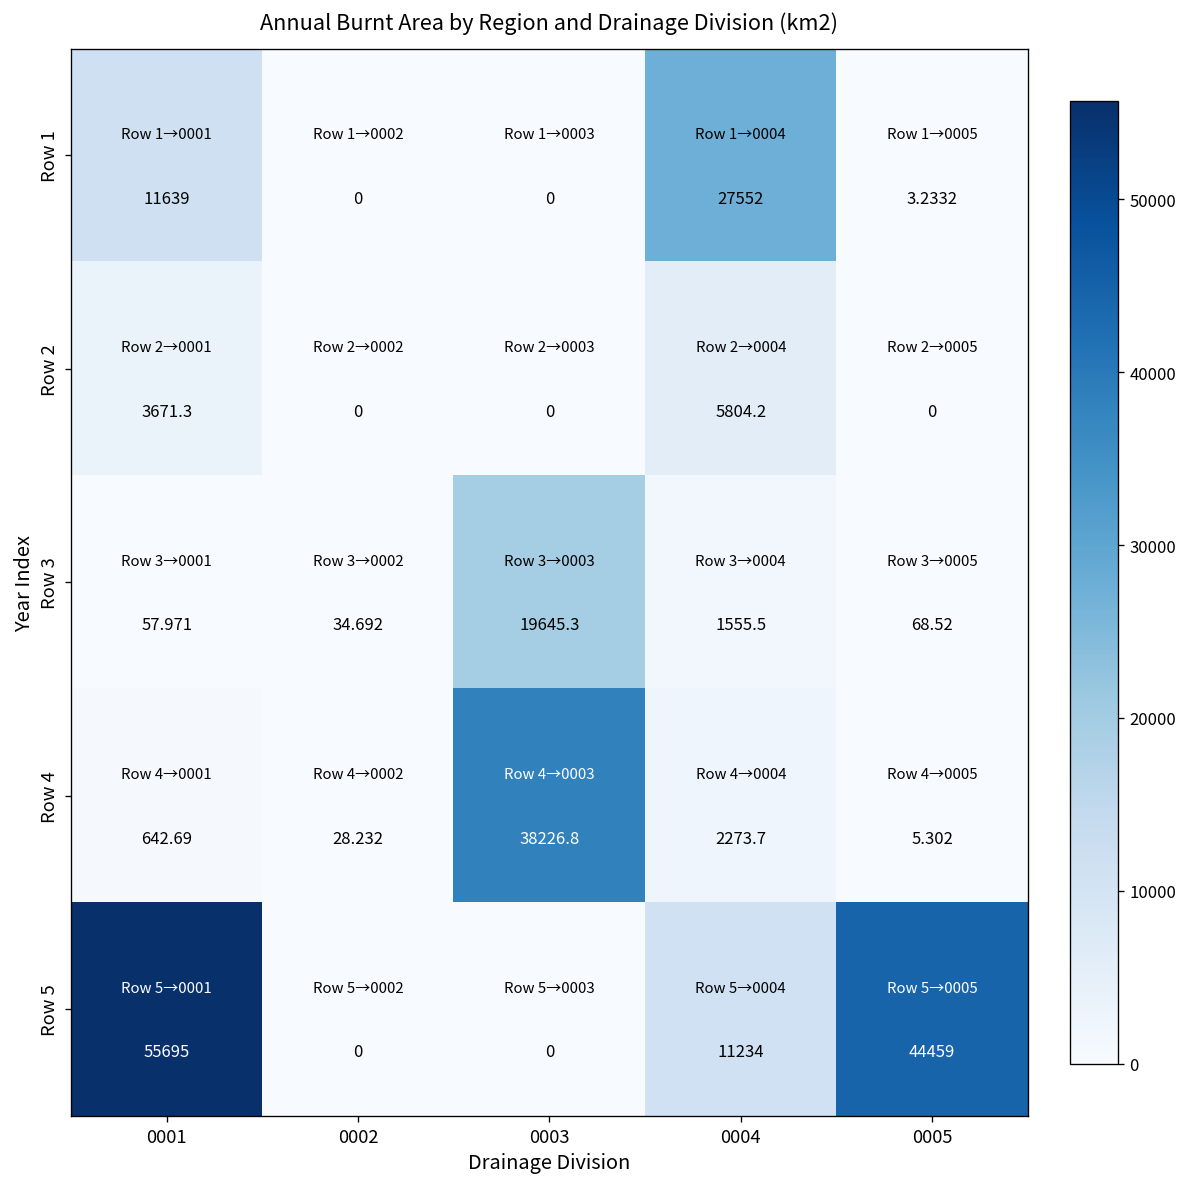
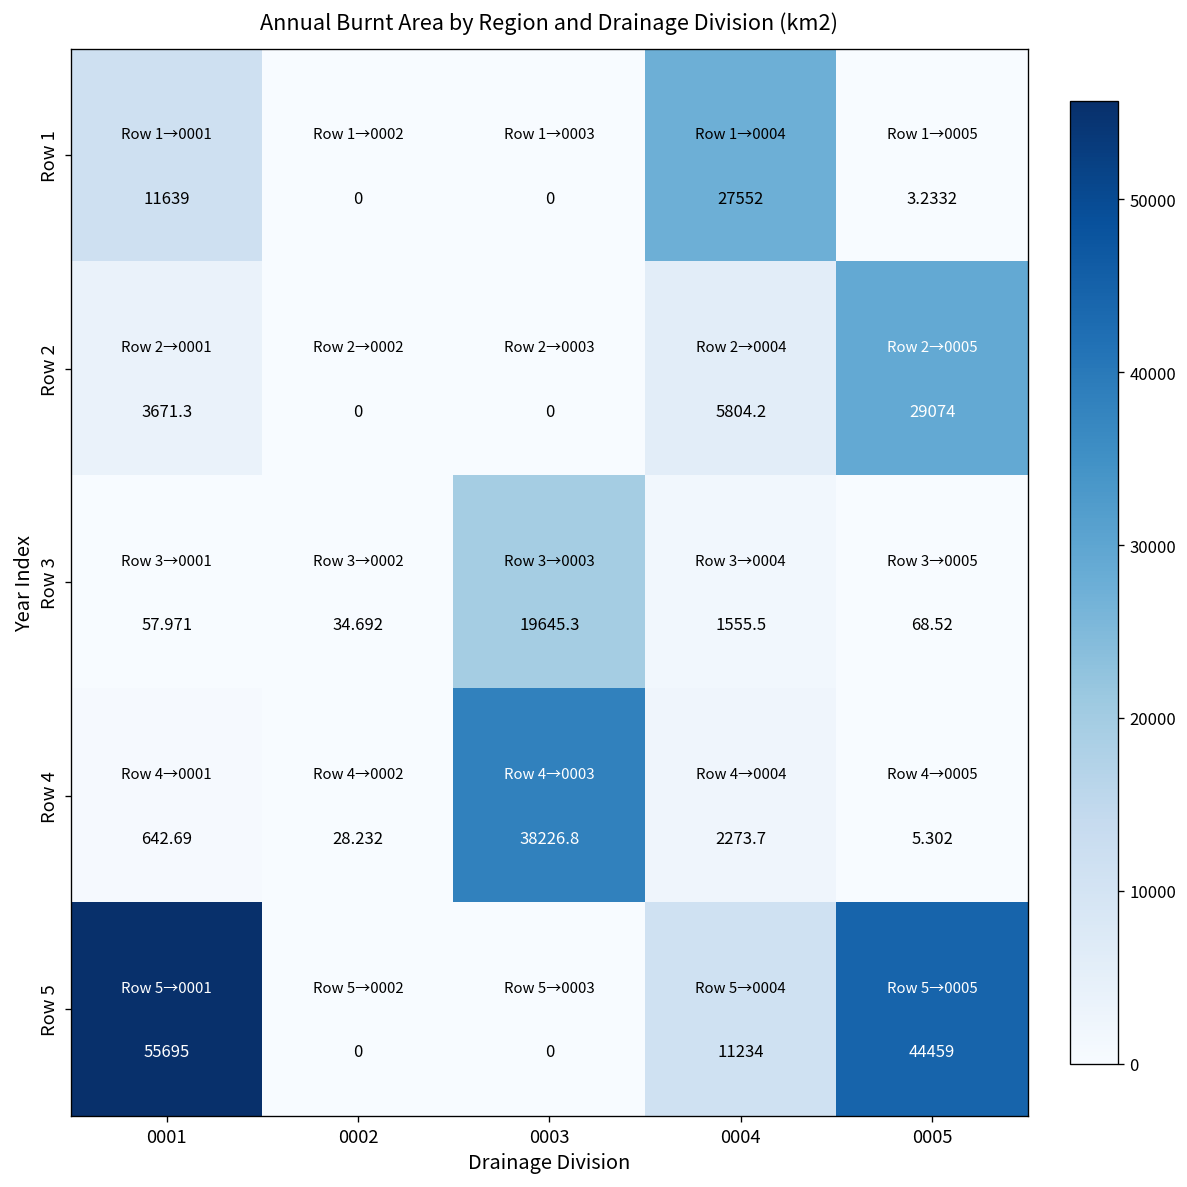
Row 2, 0005: 0 -> 29074
